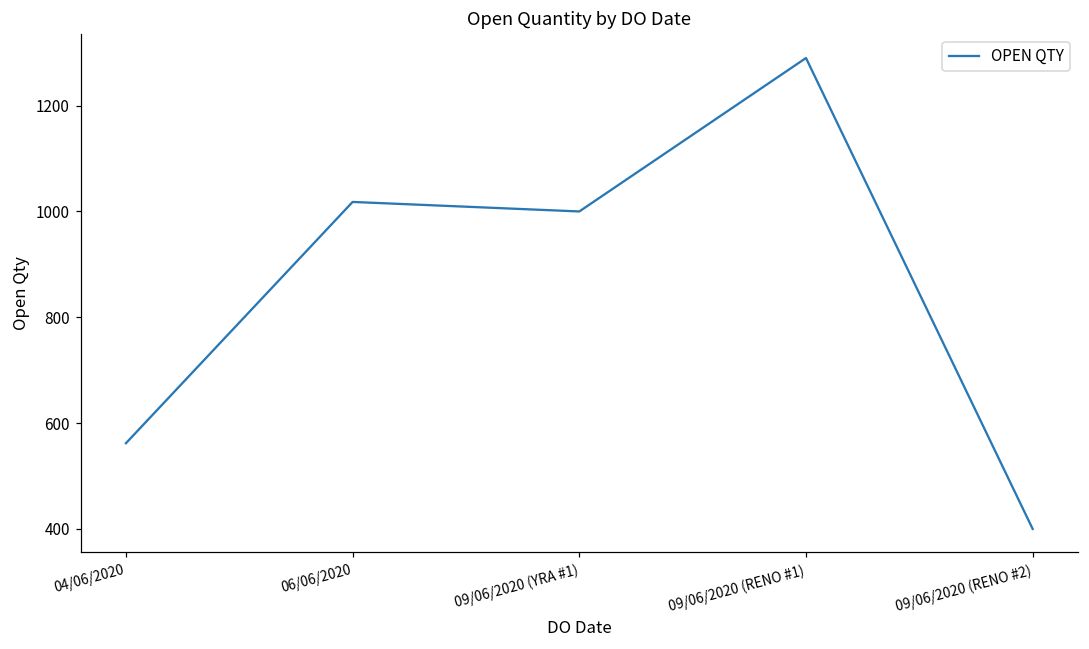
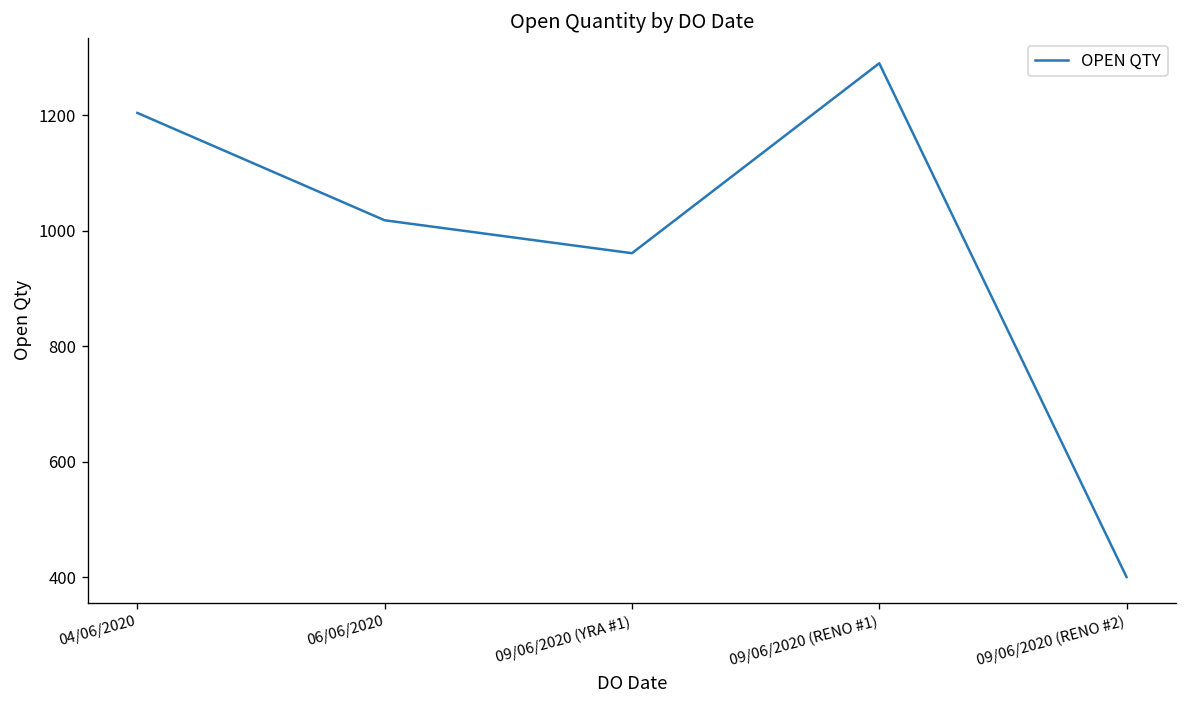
04/06/2020: 560 -> 1200
09/06/2020 (YRA #1): 1000 -> 960
